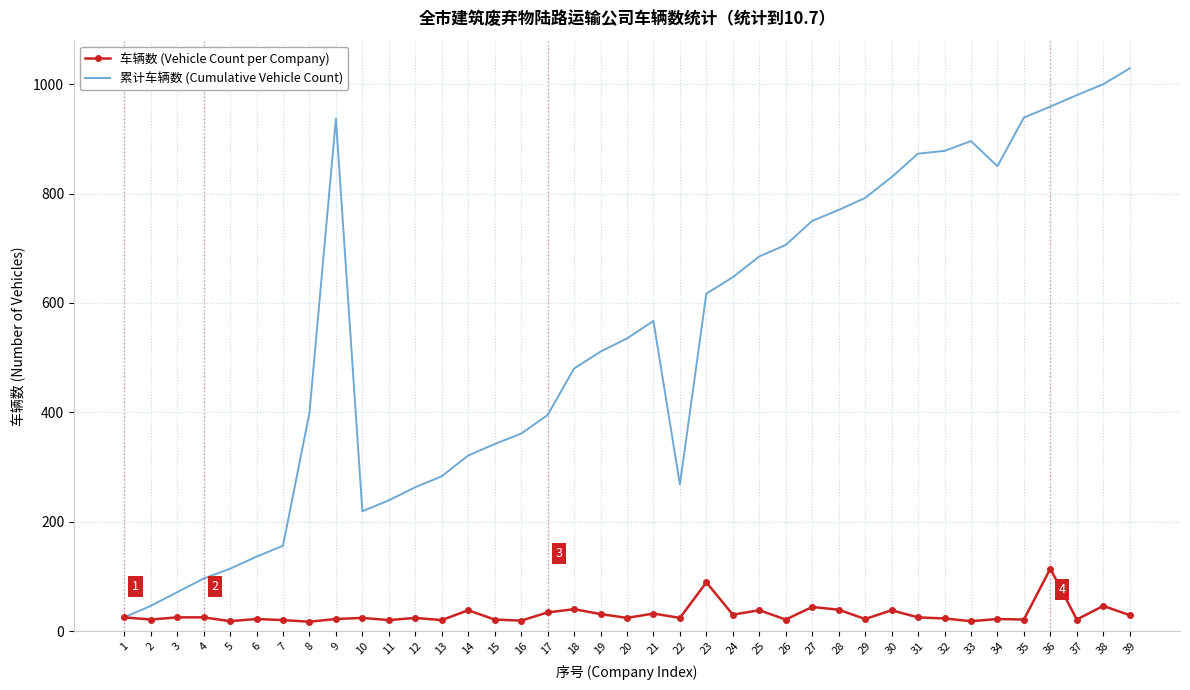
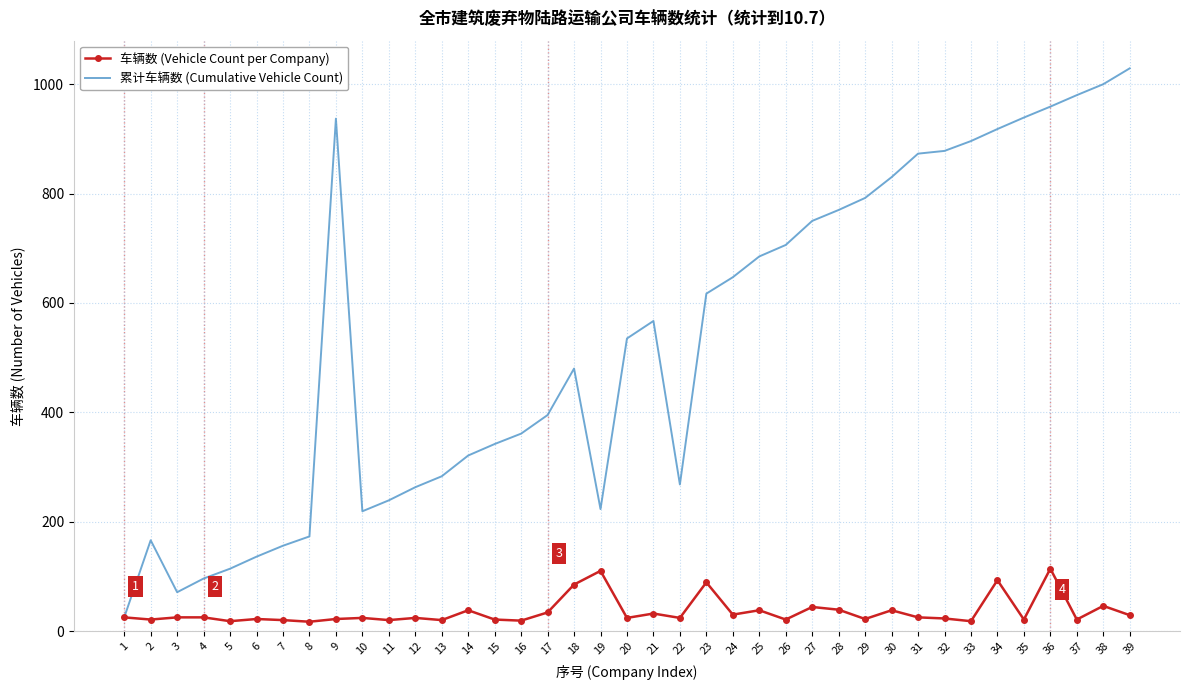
累计车辆数 (Cumulative Vehicle Count), 2: 50 -> 170
累计车辆数 (Cumulative Vehicle Count), 8: 400 -> 170
车辆数 (Vehicle Count per Company), 18: 40 -> 90
车辆数 (Vehicle Count per Company), 19: 30 -> 110
累计车辆数 (Cumulative Vehicle Count), 19: 510 -> 220
车辆数 (Vehicle Count per Company), 34: 20 -> 90
累计车辆数 (Cumulative Vehicle Count), 34: 850 -> 920
